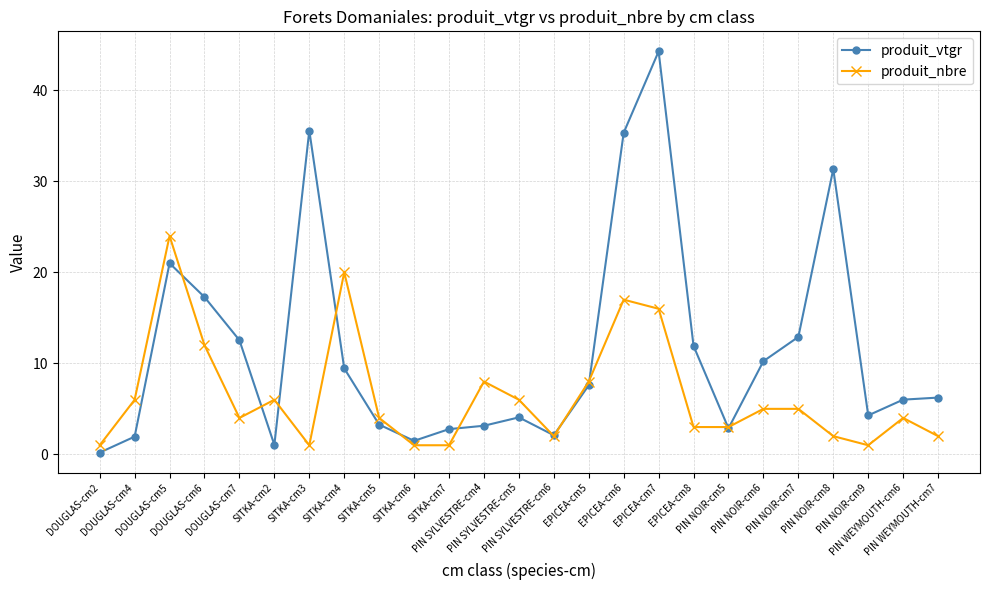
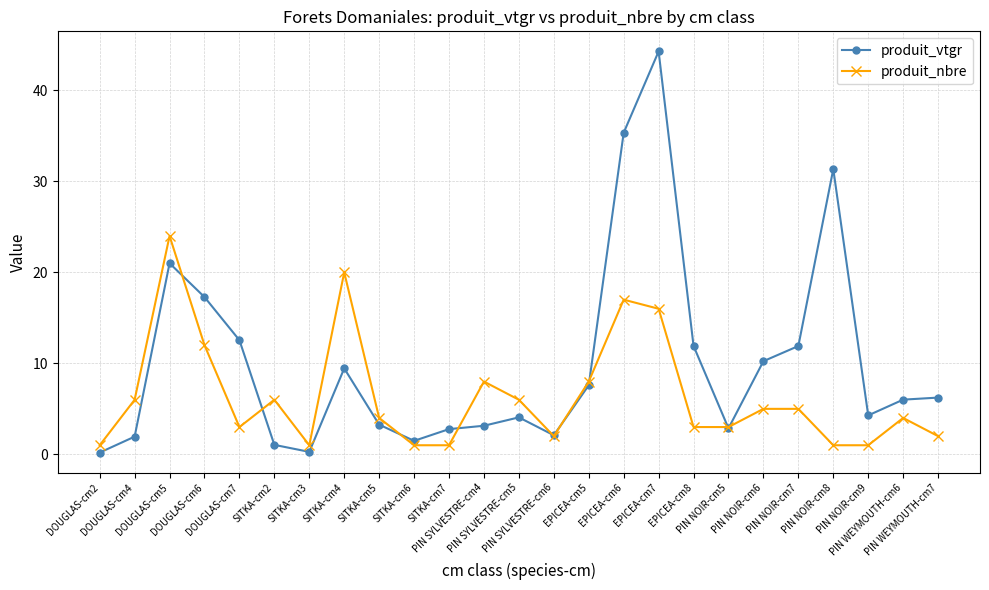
produit_nbre, DOUGLAS-cm7: 4 -> 3
produit_vtgr, SITKA-cm3: 36 -> 0
produit_vtgr, PIN NOIR-cm7: 13 -> 12
produit_nbre, PIN NOIR-cm8: 2 -> 1
